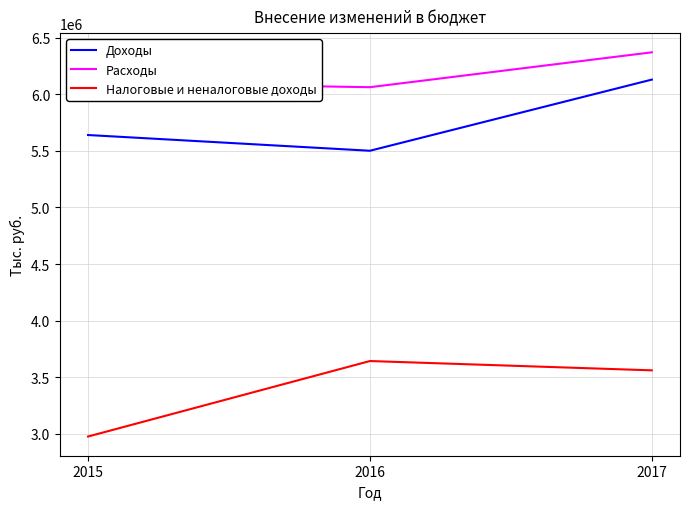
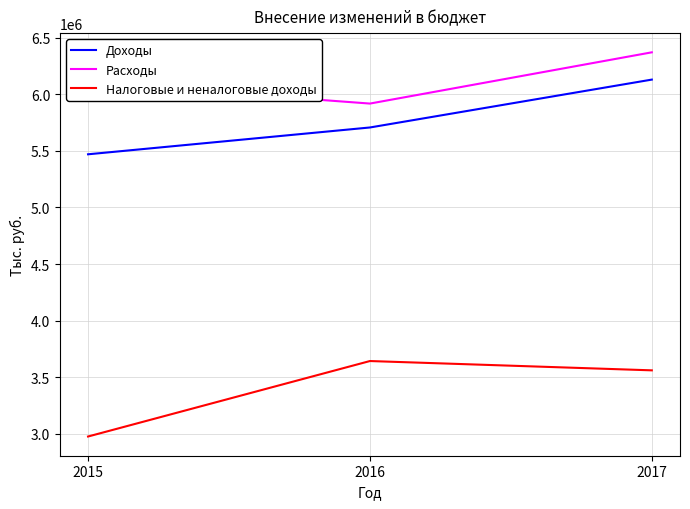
Доходы, 2015: 5640000 -> 5470000
Доходы, 2016: 5500000 -> 5710000
Расходы, 2016: 6060000 -> 5920000
